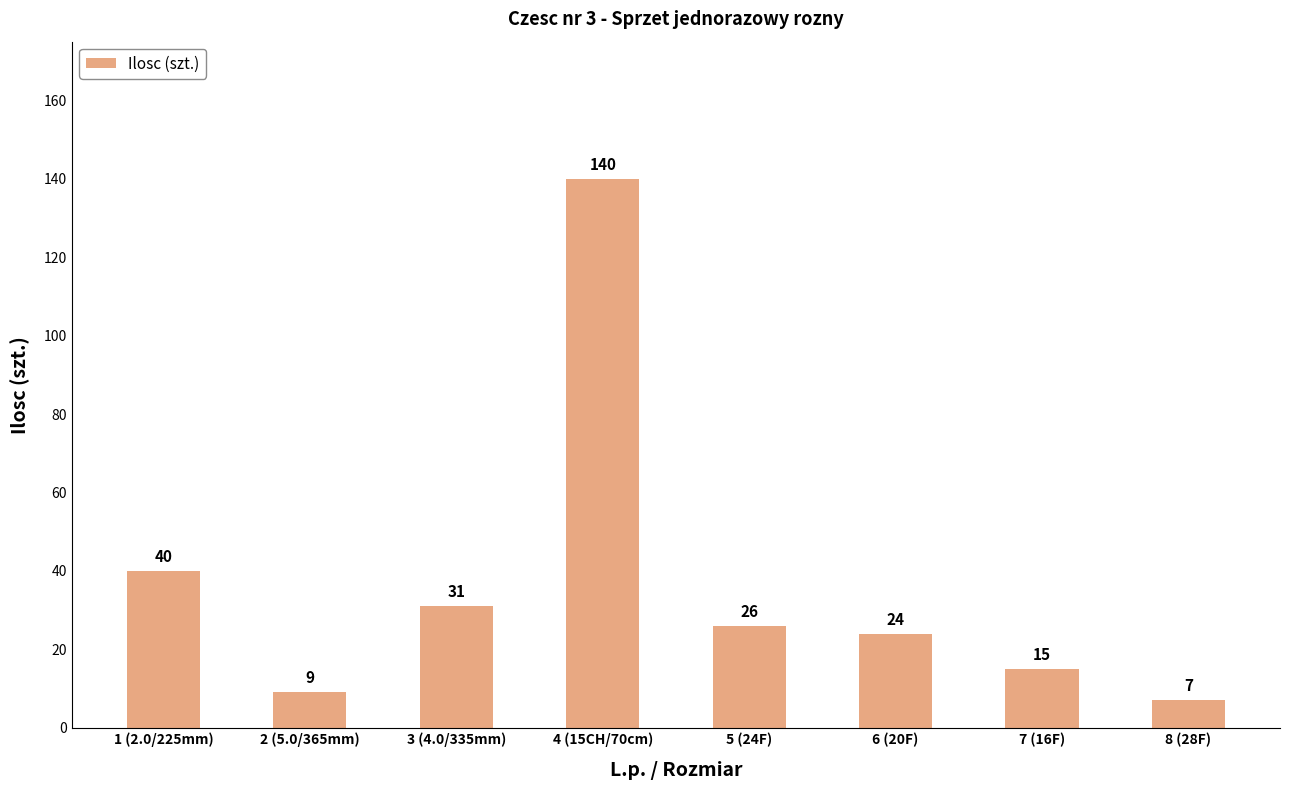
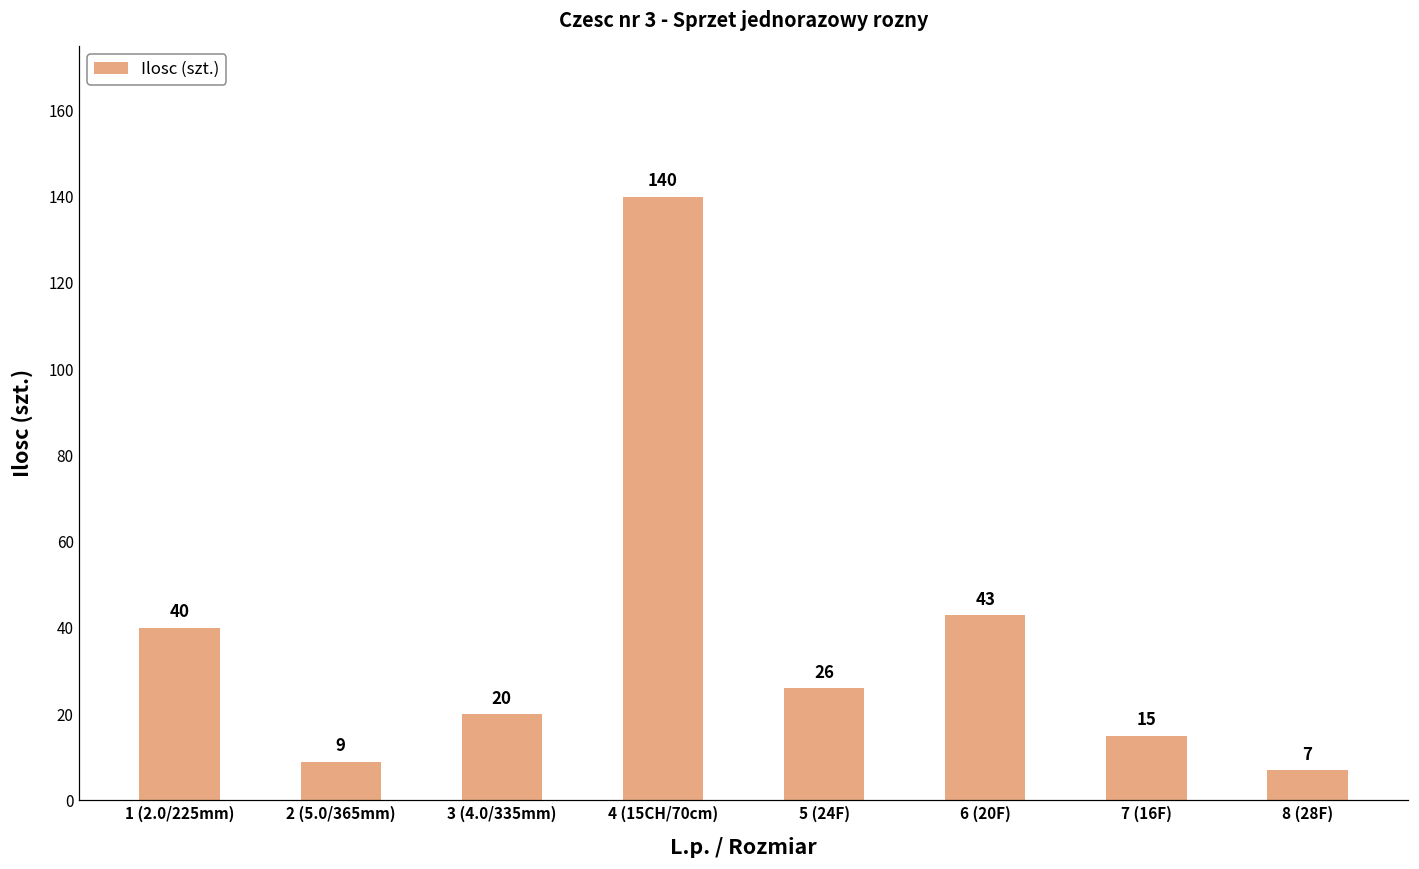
3 (4.0/335mm): 31 -> 20
6 (20F): 24 -> 43
